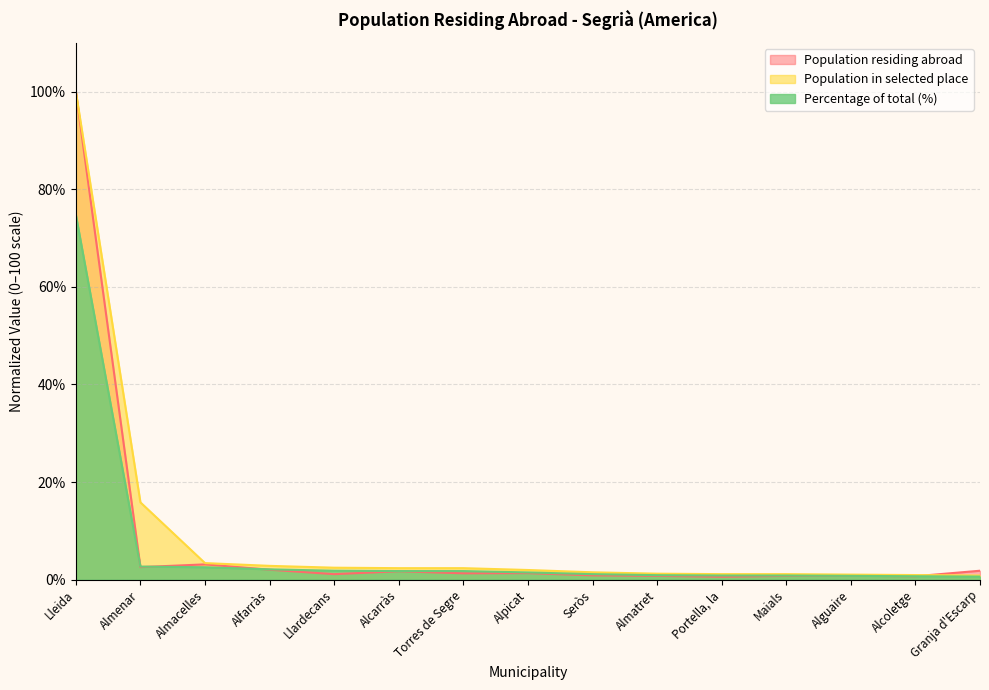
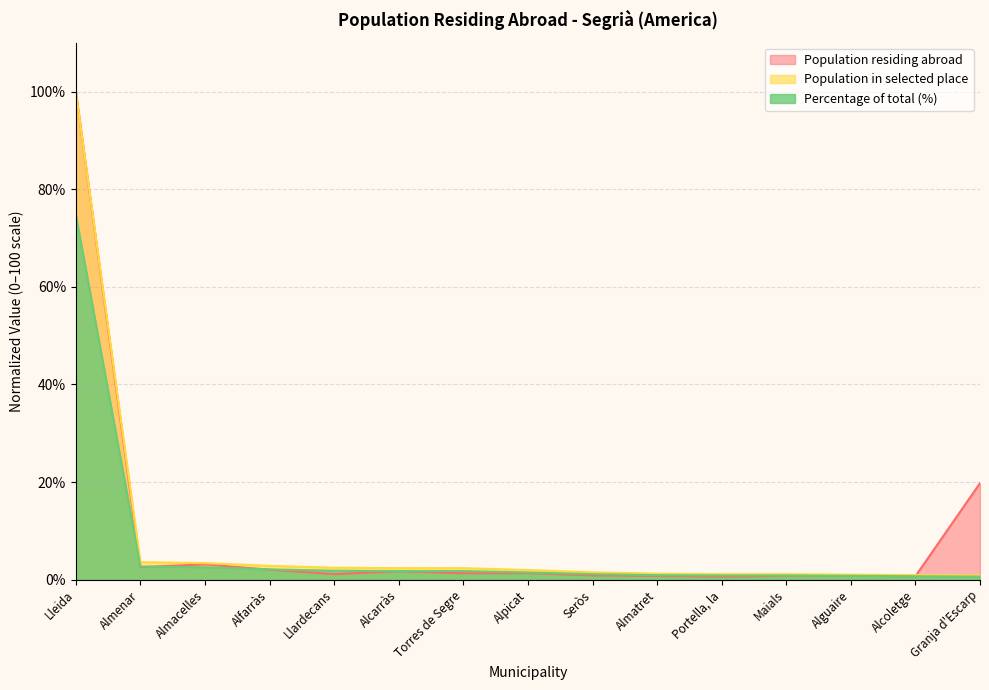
Population in selected place, Almenar: 16% -> 4%
Population residing abroad, Granja d'Escarp: 2% -> 20%
